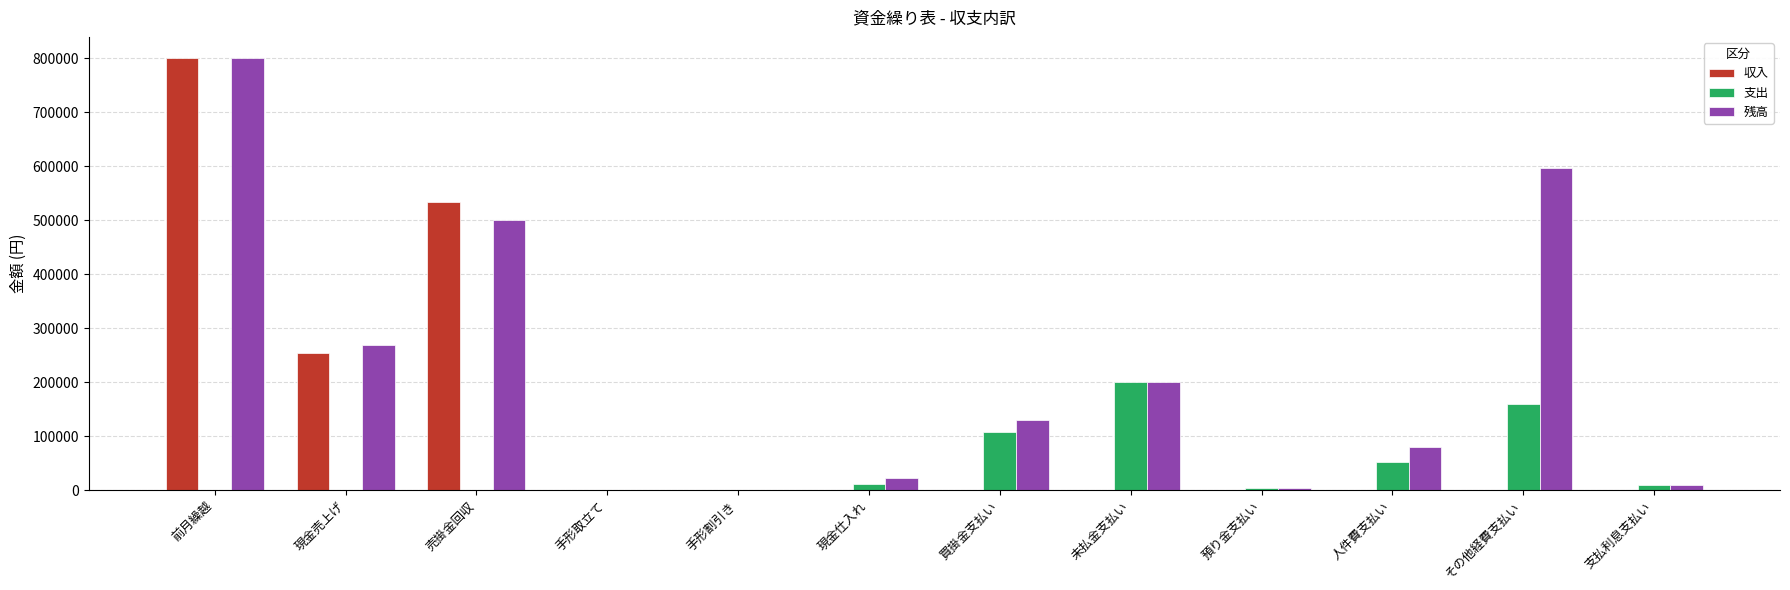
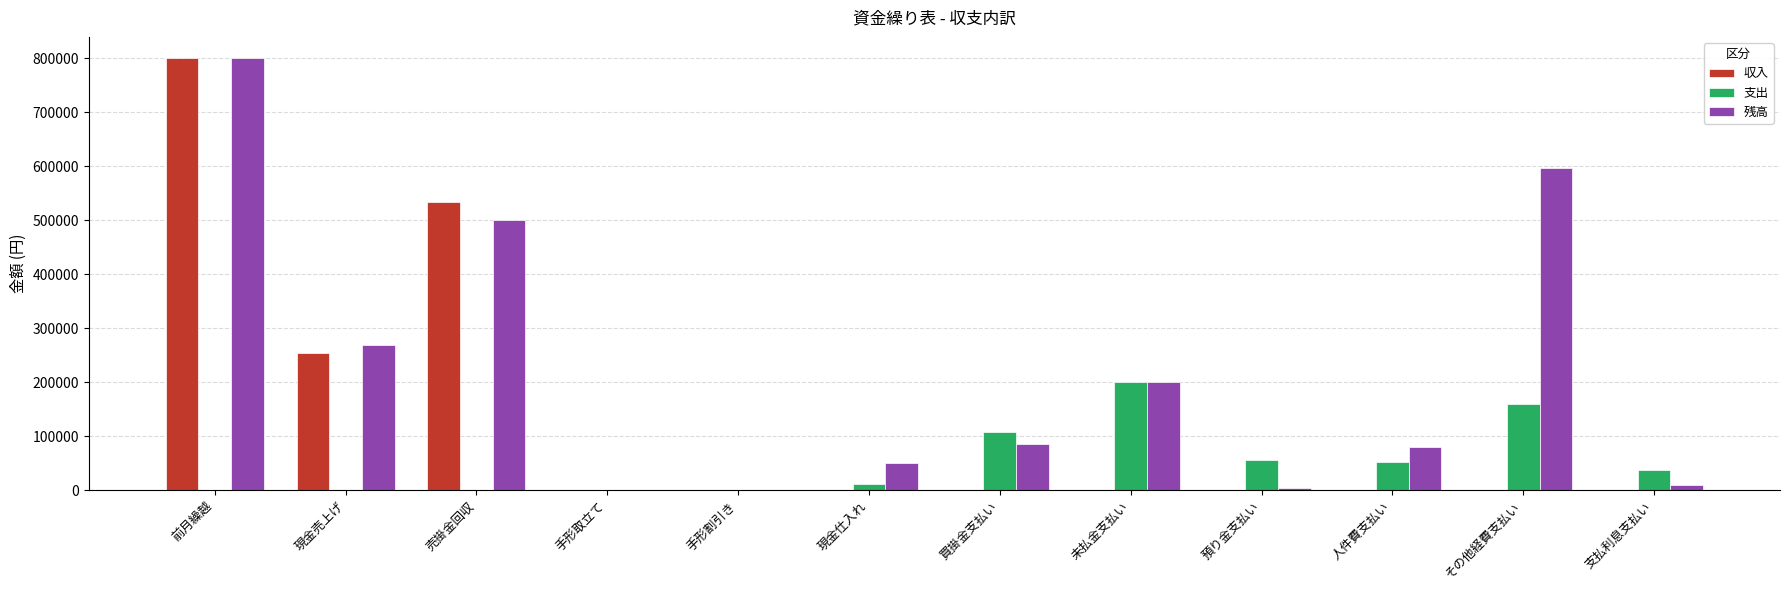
残高, 現金仕入れ: 20000 -> 50000
残高, 買掛金支払い: 130000 -> 90000
支出, 預り金支払い: 10000 -> 60000
支出, 支払利息支払い: 10000 -> 40000
